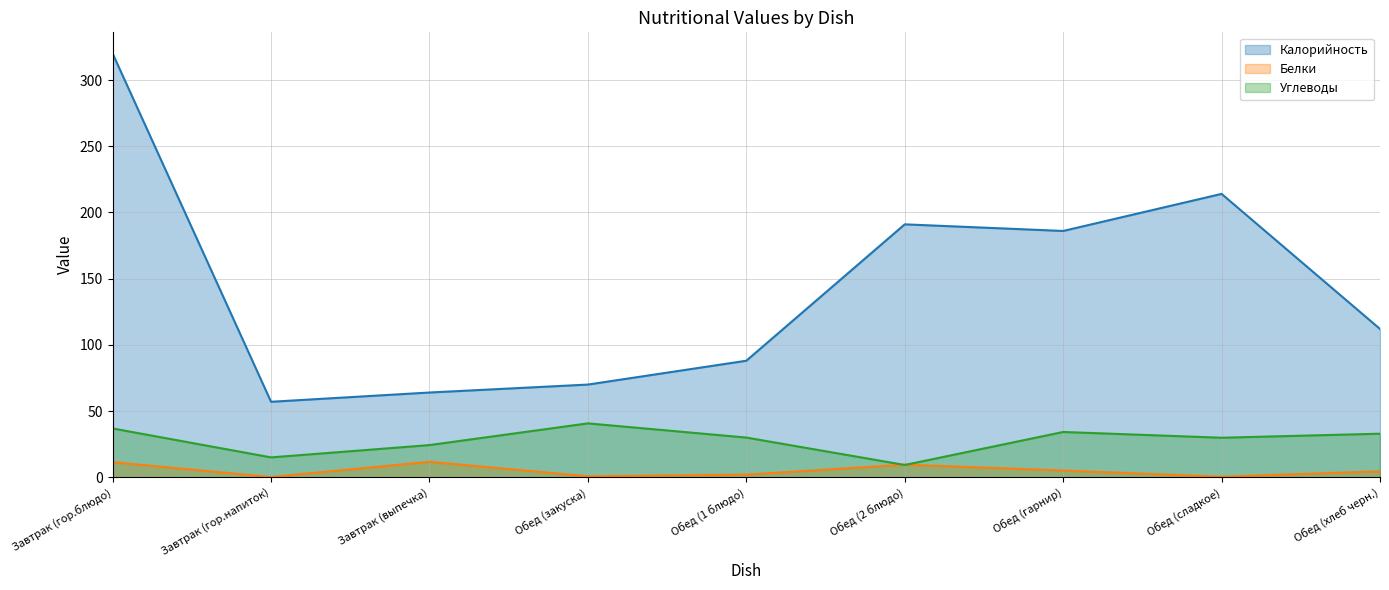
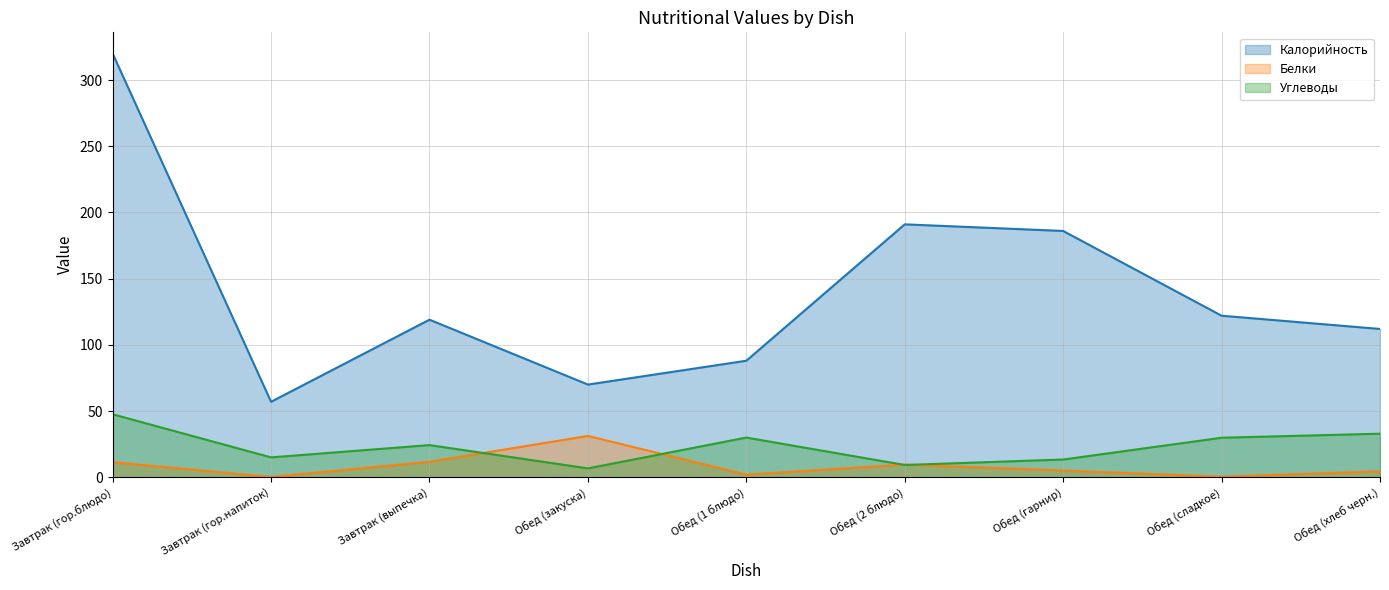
Углеводы, Завтрак (гор.блюдо): 37 -> 48
Калорийность, Завтрак (выпечка): 64 -> 119
Белки, Обед (закуска): 1 -> 31
Углеводы, Обед (закуска): 41 -> 7
Углеводы, Обед (гарнир): 34 -> 13
Калорийность, Обед (сладкое): 214 -> 122
